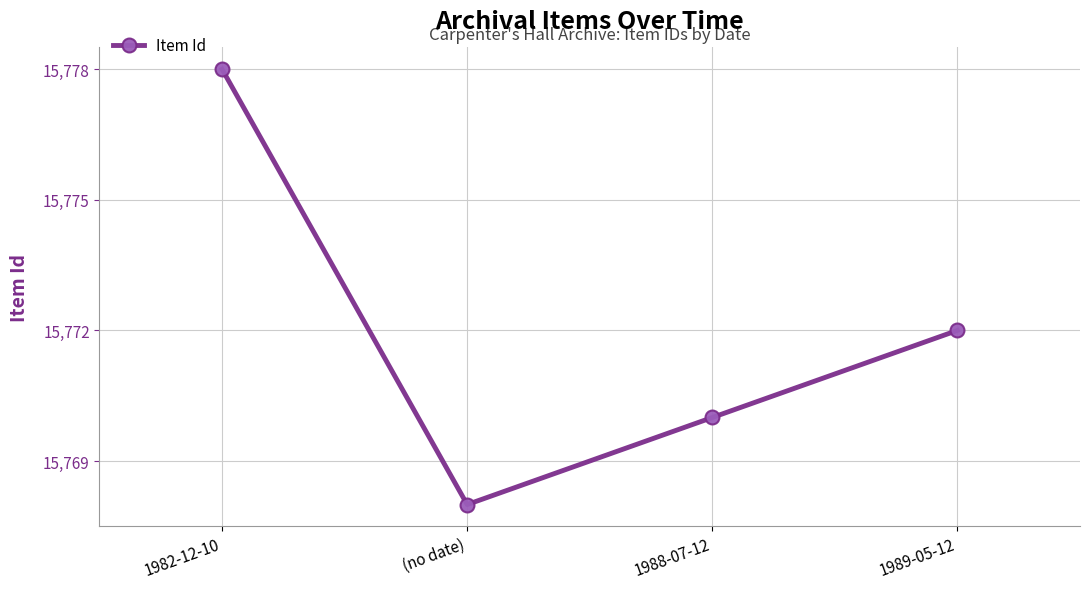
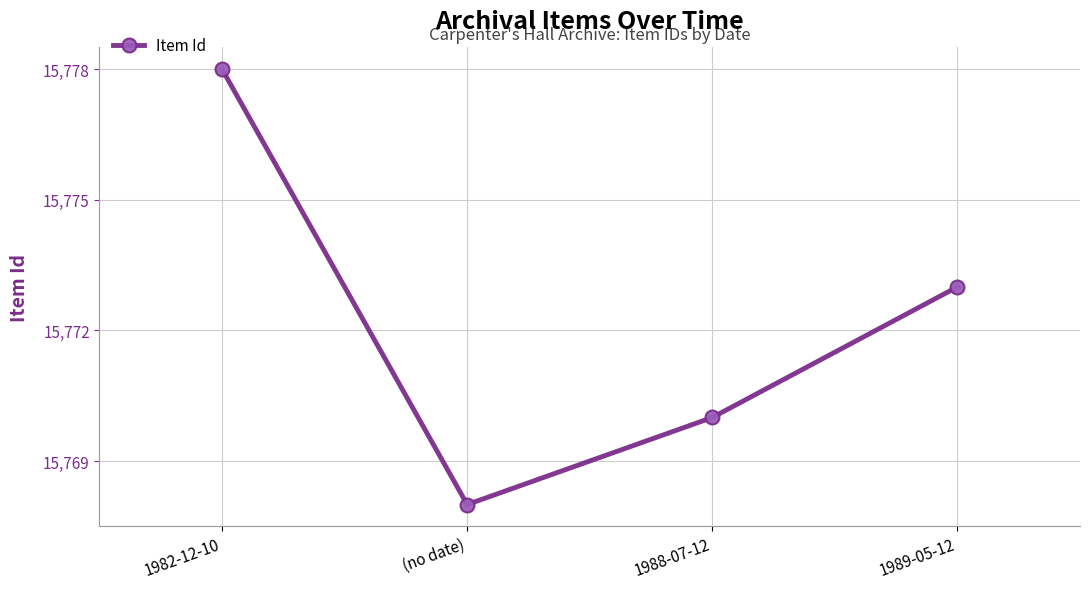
1989-05-12: 15,772 -> 15,773
